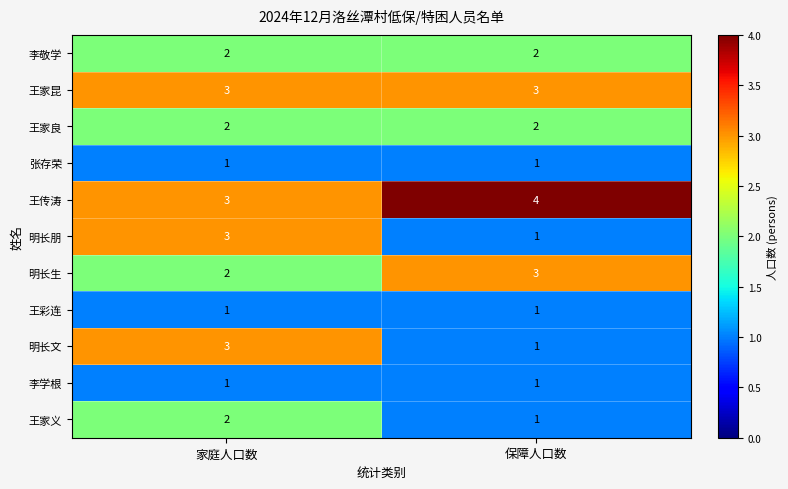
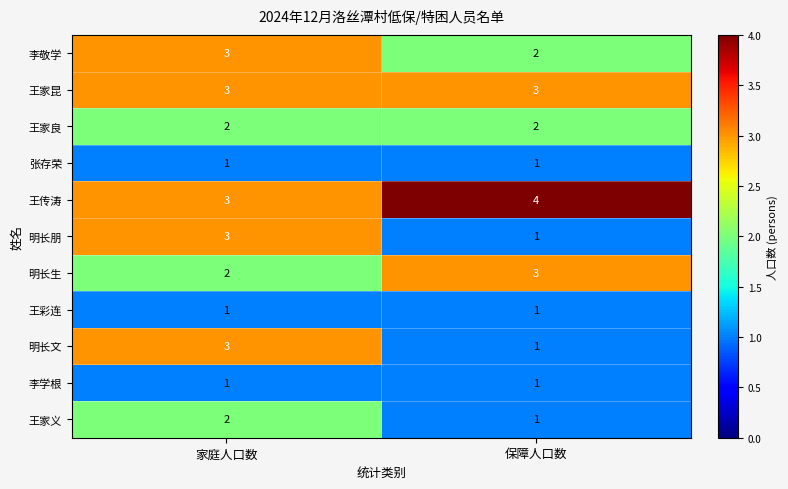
李敬学, 家庭人口数: 2 -> 3
